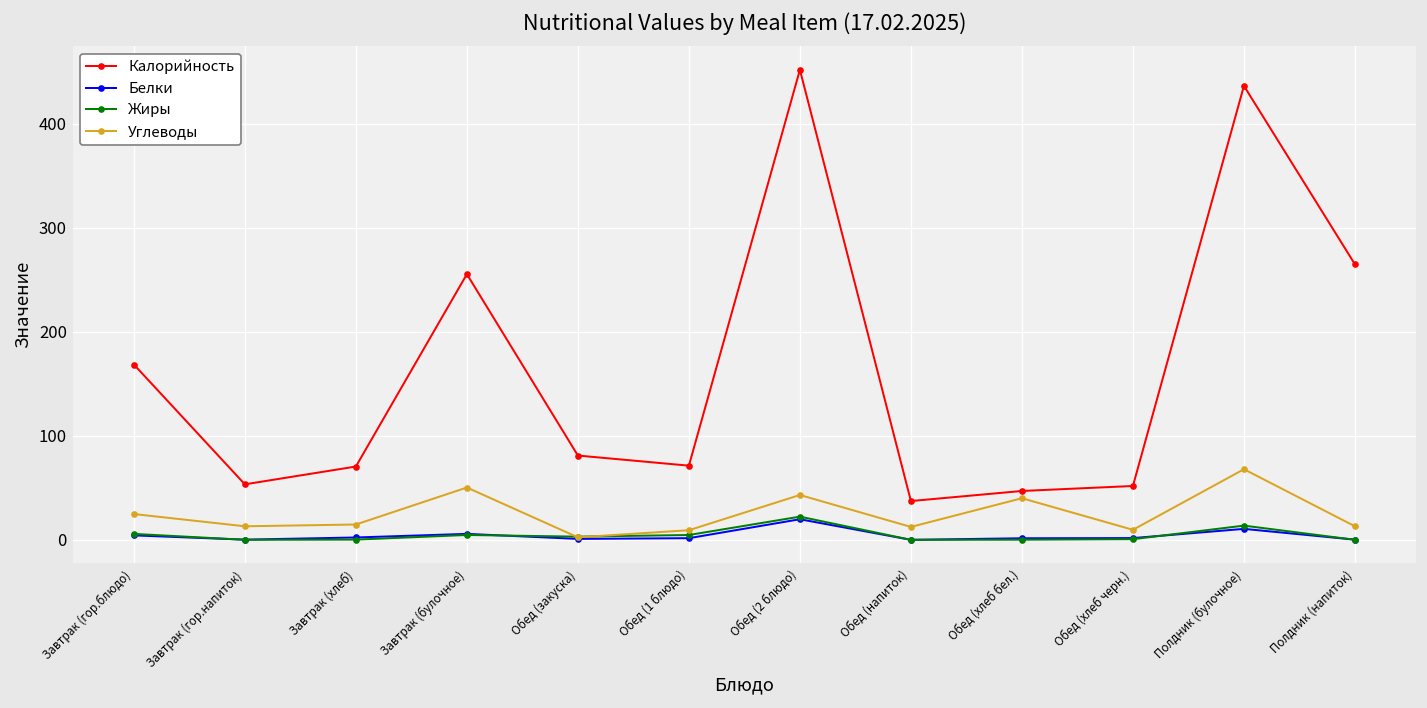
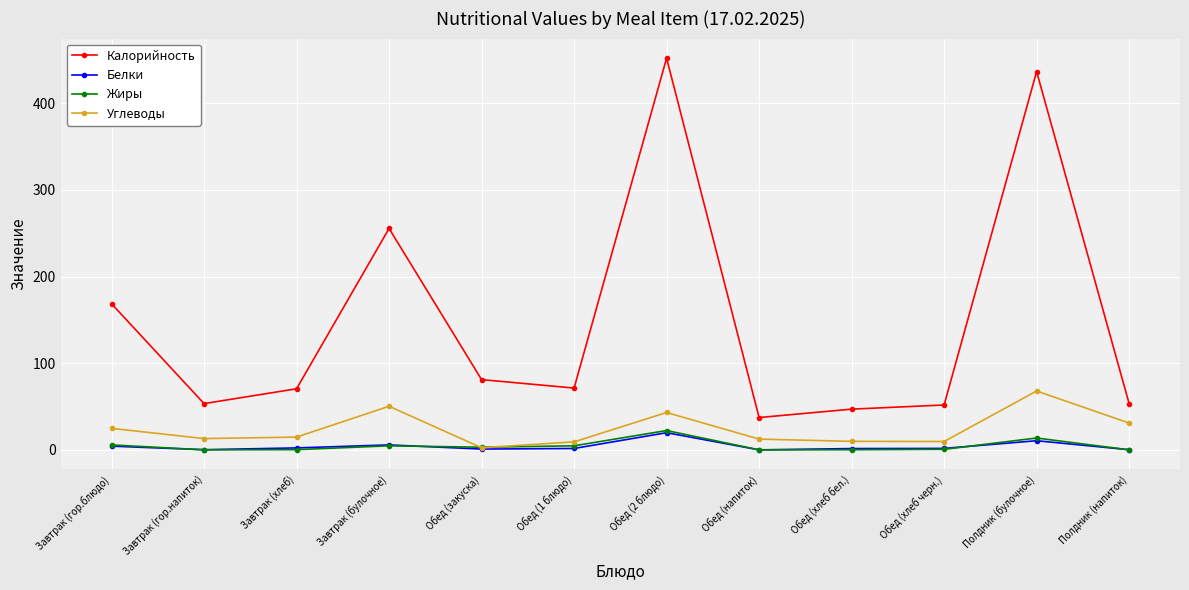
Углеводы, Обед (хлеб бел.): 40 -> 10
Калорийность, Полдник (напиток): 260 -> 50
Углеводы, Полдник (напиток): 10 -> 30
